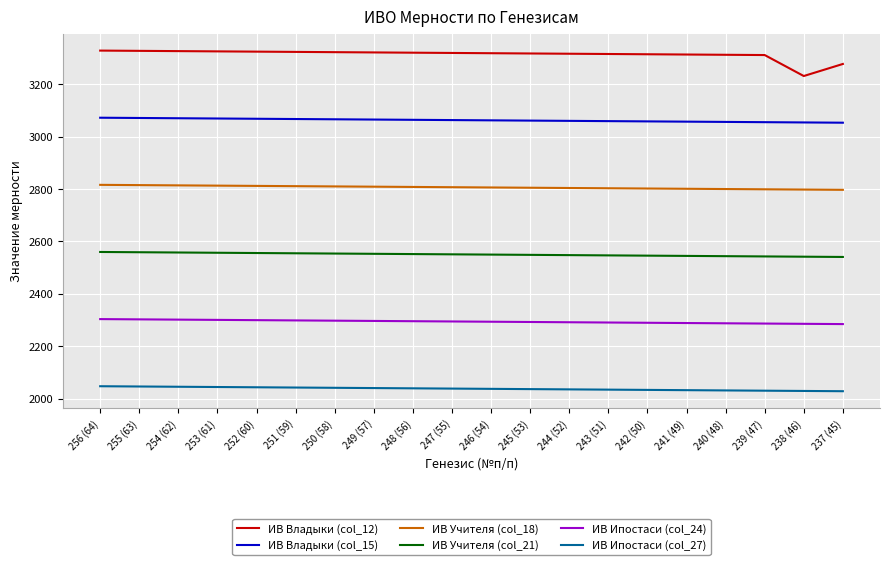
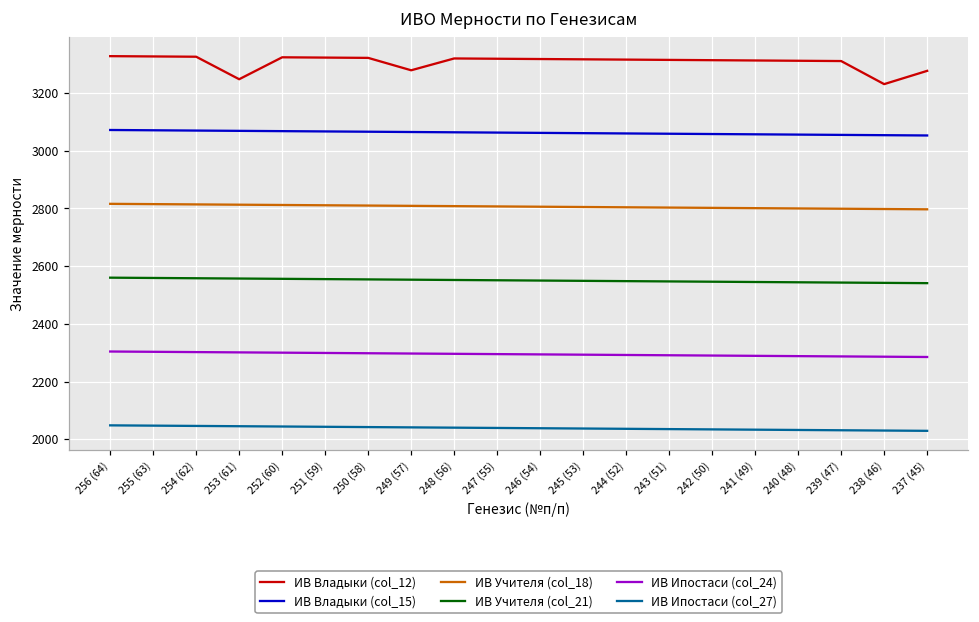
ИВ Владыки (col_12), 253 (61): 3330 -> 3250
ИВ Владыки (col_12), 249 (57): 3320 -> 3280
